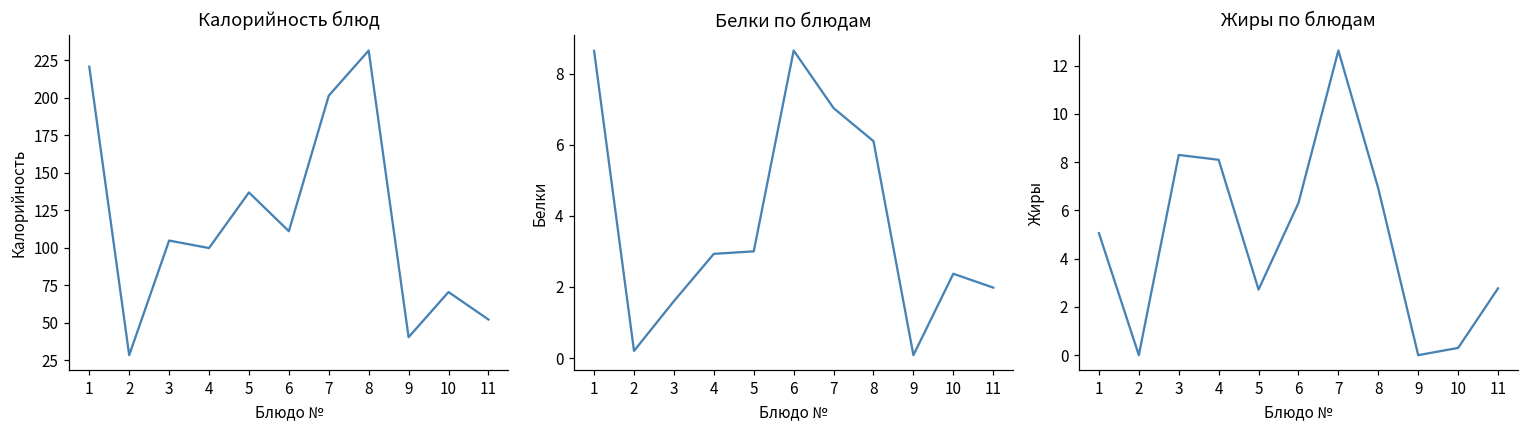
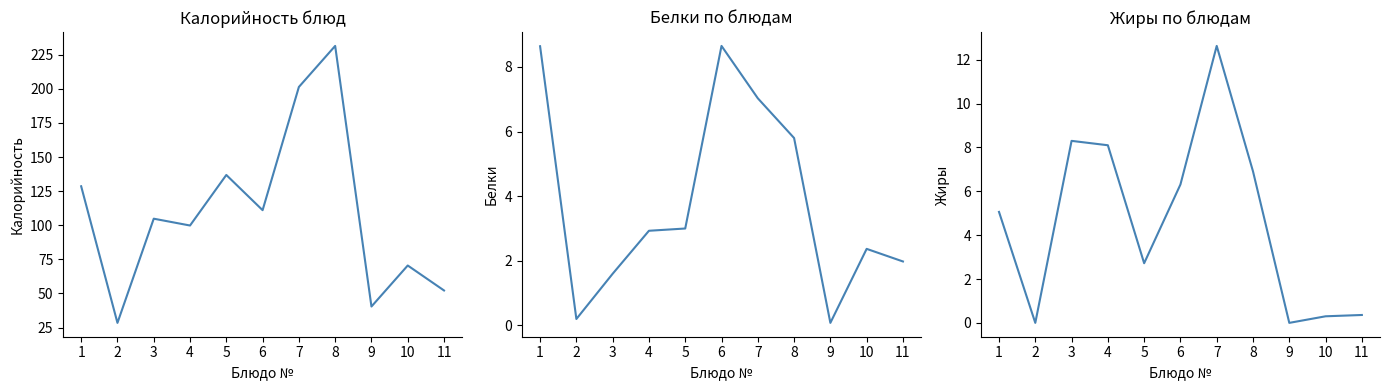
Калорийность блюд, 1: 221 -> 129
Белки по блюдам, 8: 6.1 -> 5.8
Жиры по блюдам, 11: 2.8 -> 0.4
